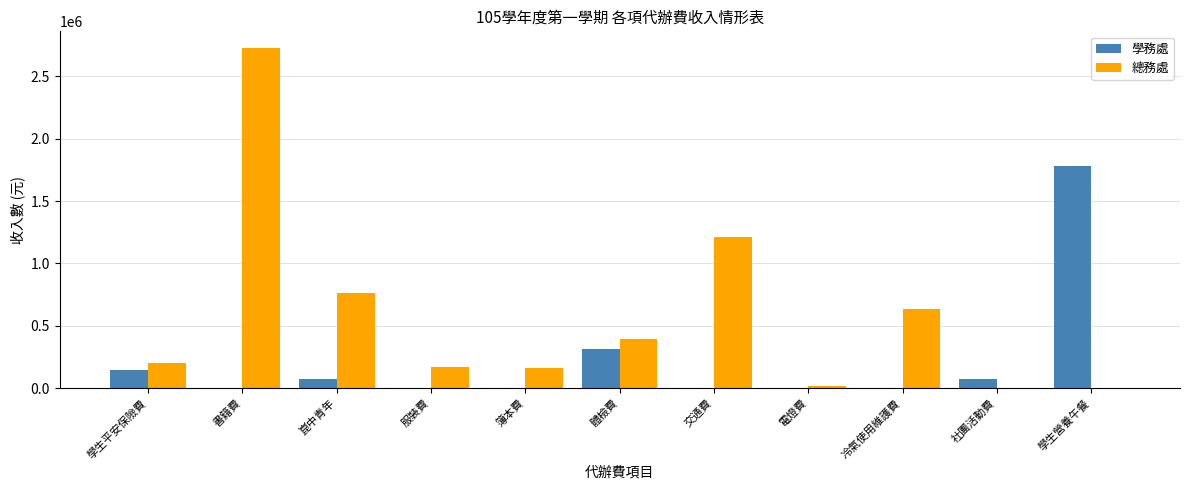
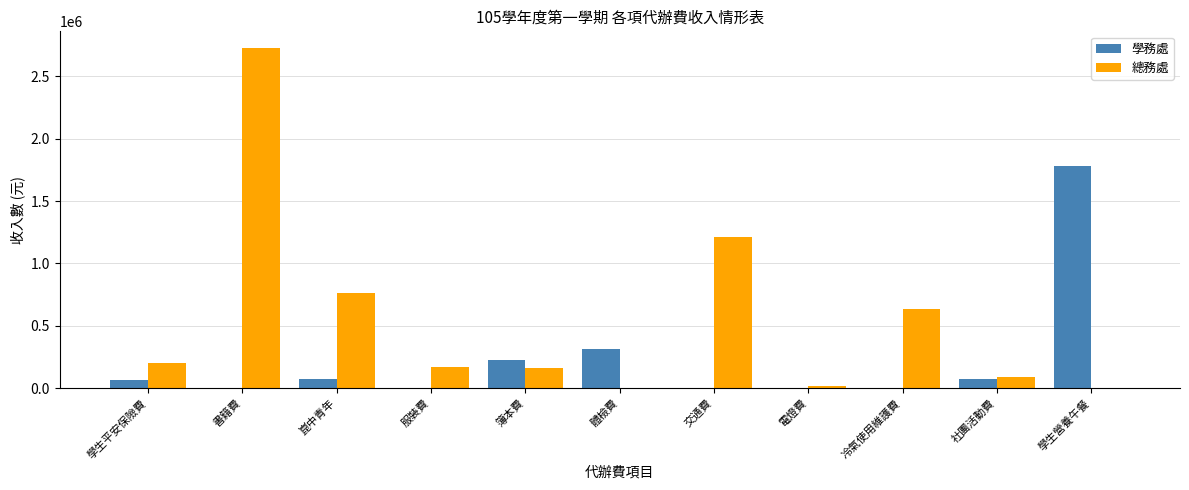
學務處, 學生平安保險費: 140000 -> 70000
學務處, 簿本費: 0 -> 220000
總務處, 體檢費: 400000 -> 0
總務處, 社團活動費: 0 -> 90000
